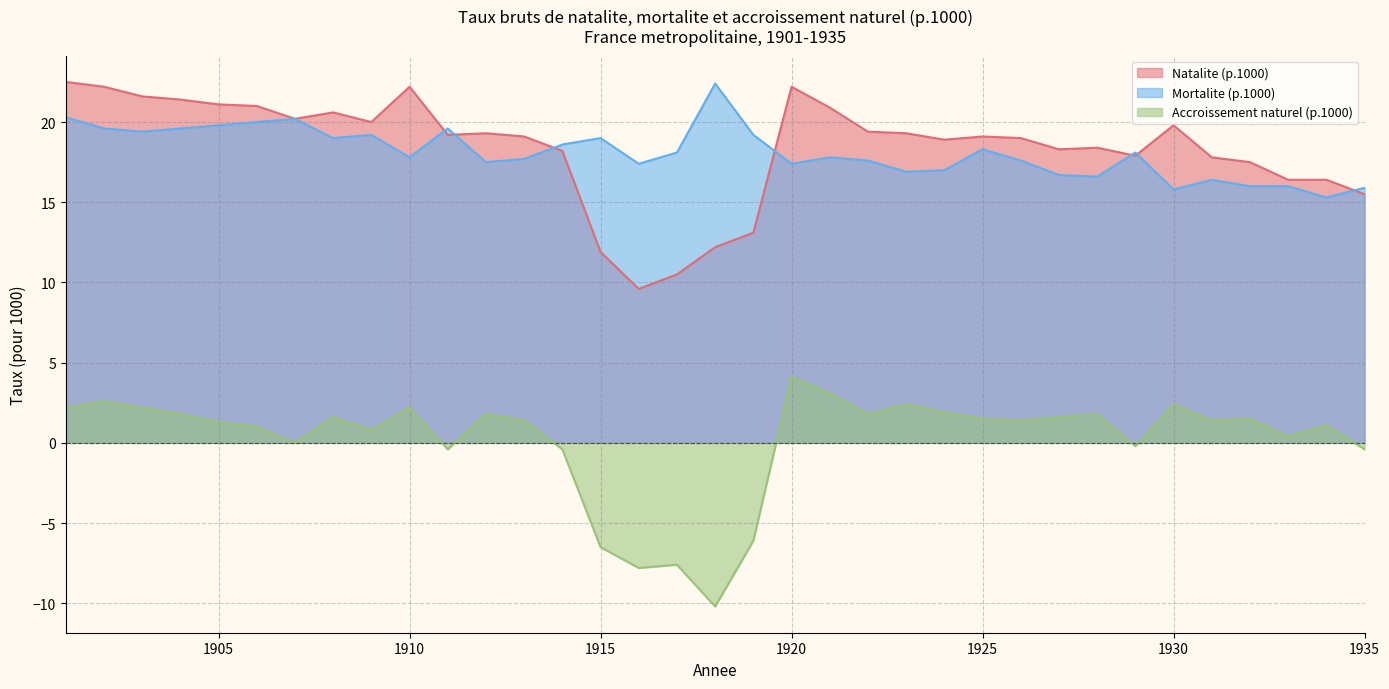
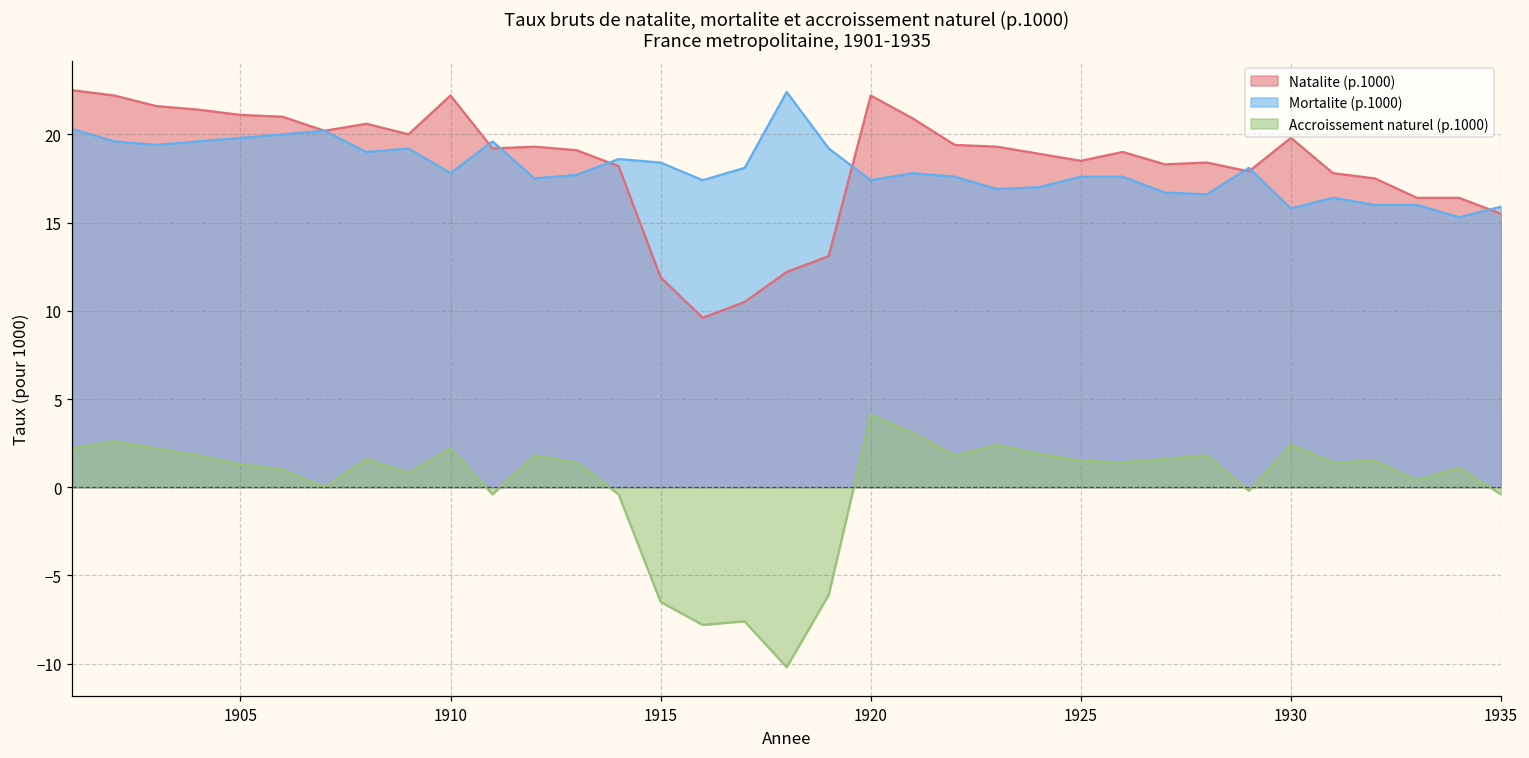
Mortalite (p.1000), 1915: 19.0 -> 18.4
Natalite (p.1000), 1925: 19.1 -> 18.5
Mortalite (p.1000), 1925: 18.3 -> 17.6
